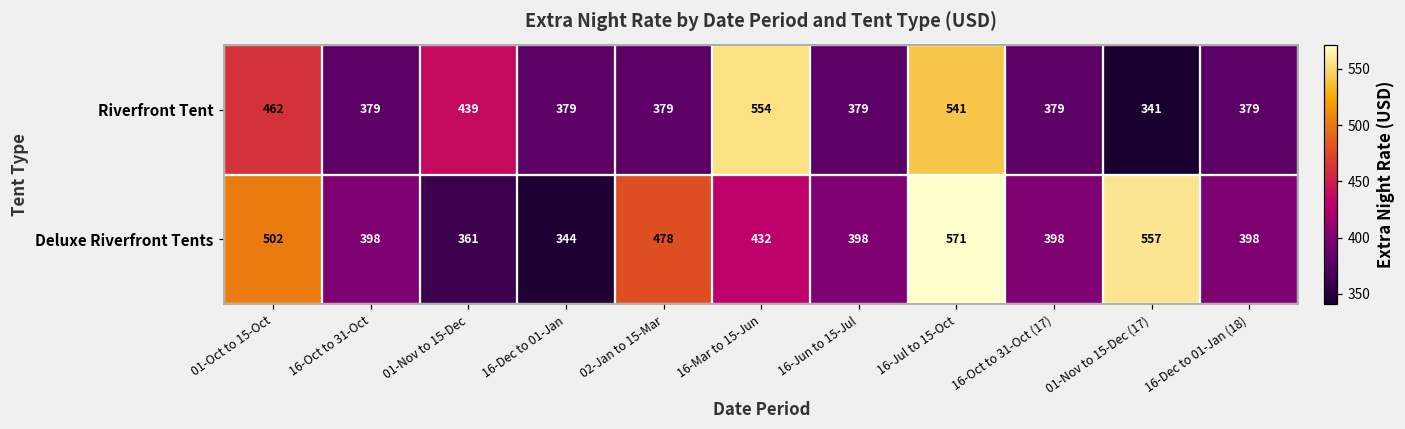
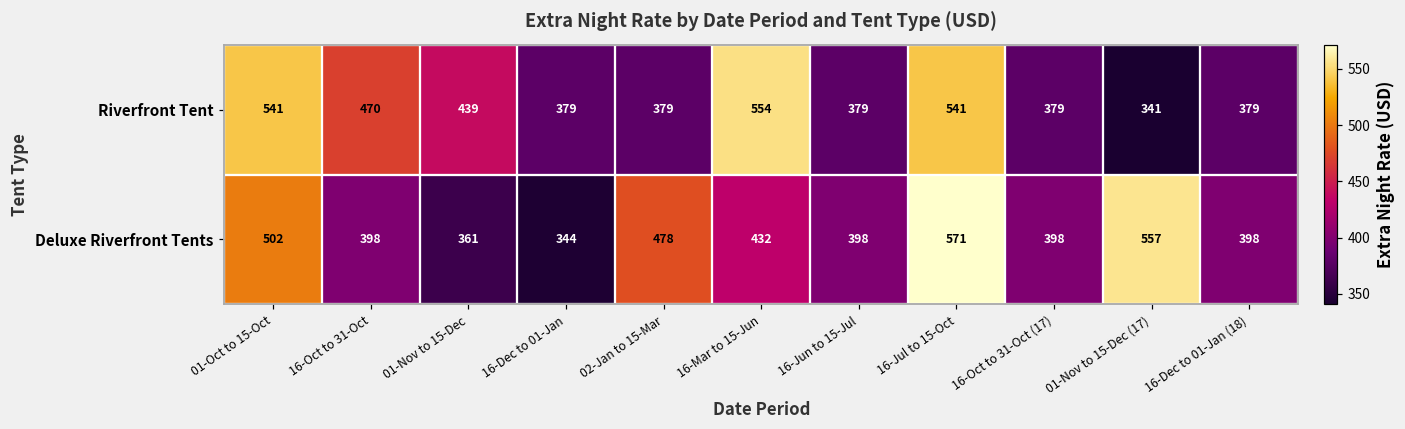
Riverfront Tent, 01-Oct to 15-Oct: 462 -> 541
Riverfront Tent, 16-Oct to 31-Oct: 379 -> 470
